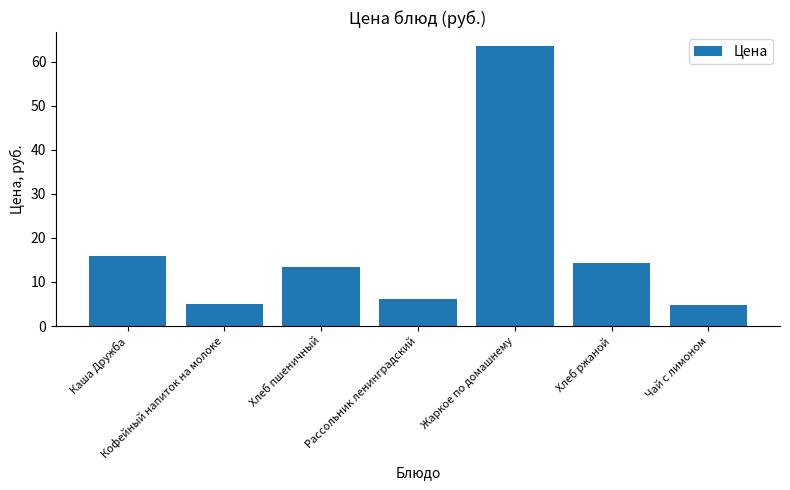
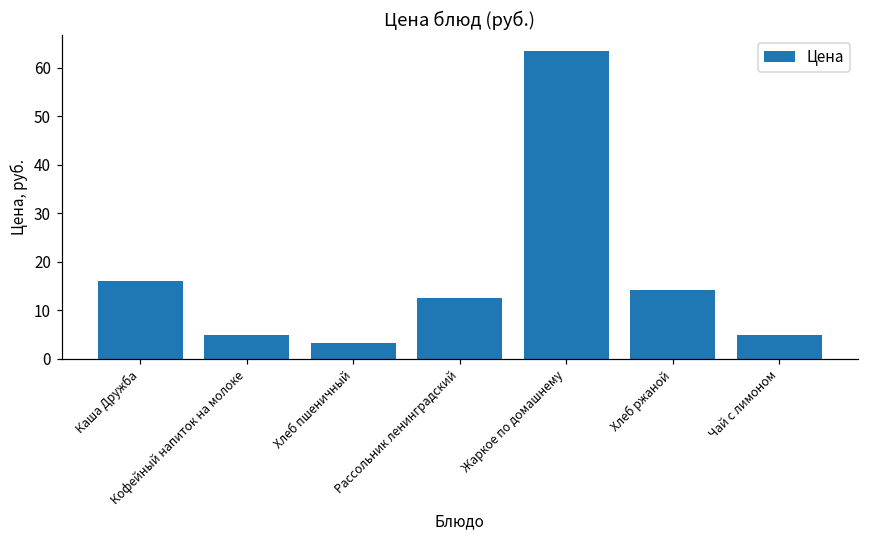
Хлеб пшеничный: 13 -> 3
Рассольник ленинградский: 6 -> 13
